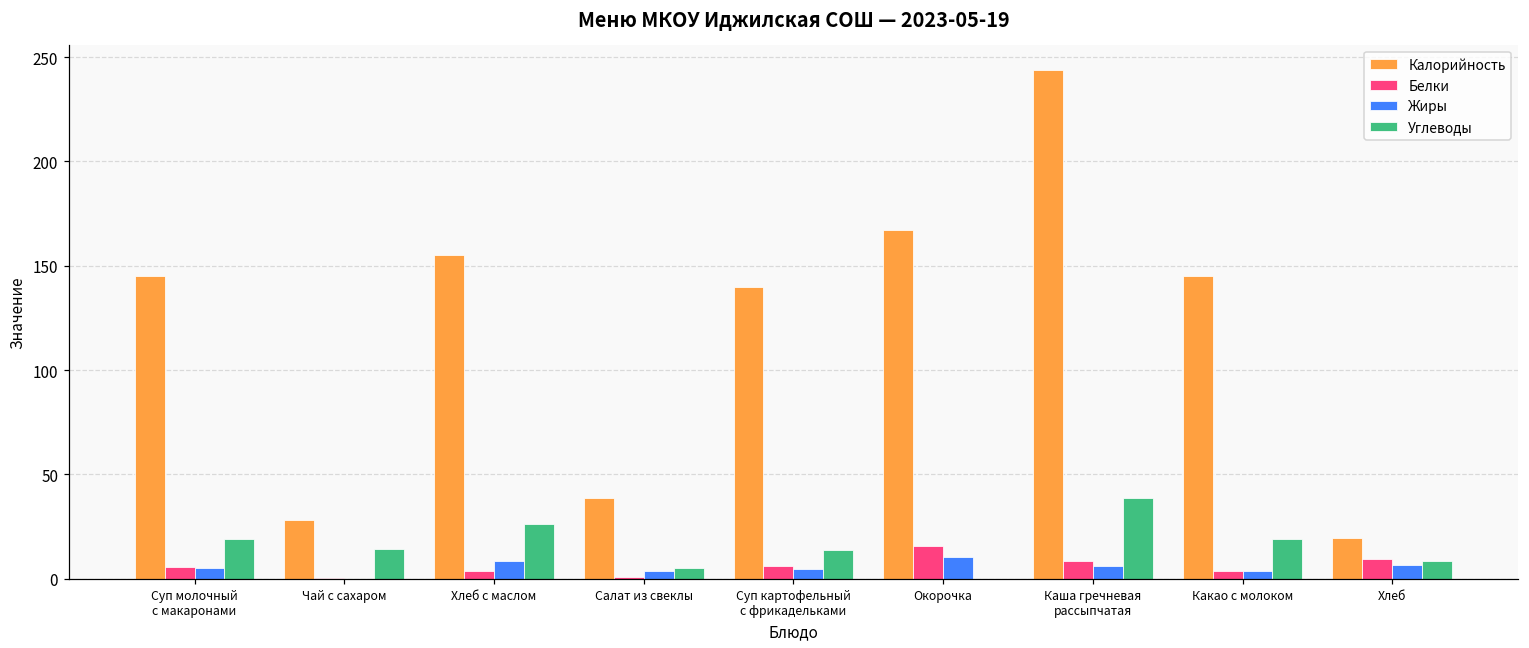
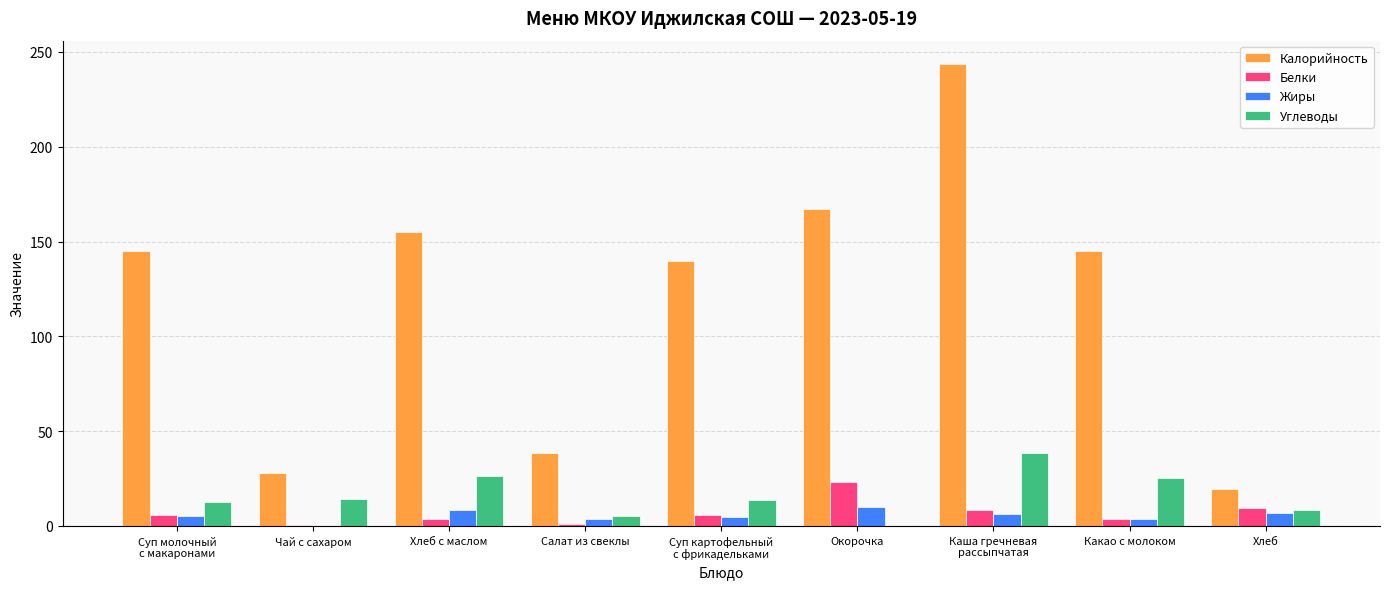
Углеводы, Суп молочный с макаронами: 19 -> 13
Белки, Окорочка: 16 -> 23
Углеводы, Какао с молоком: 19 -> 25
